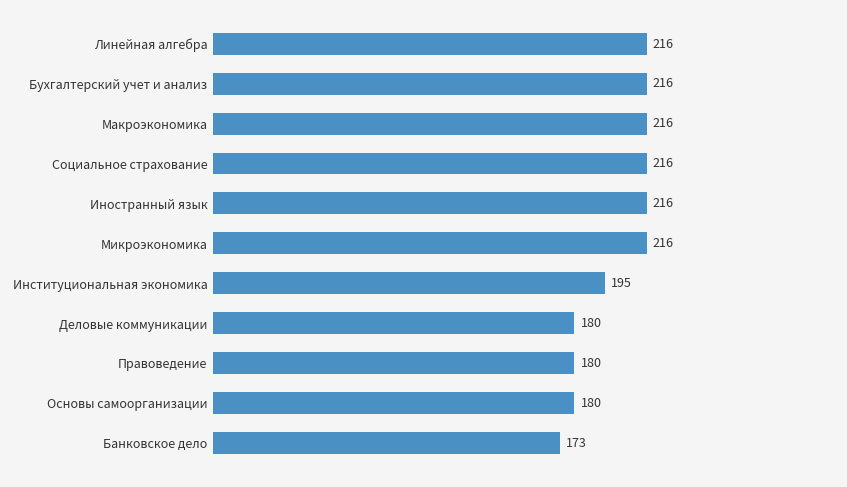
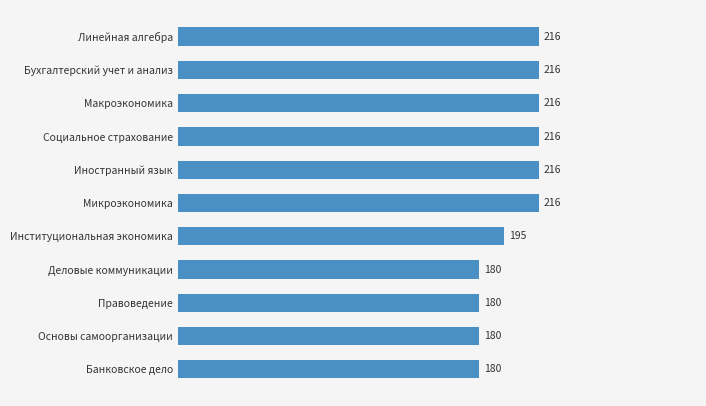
Банковское дело: 173 -> 180
